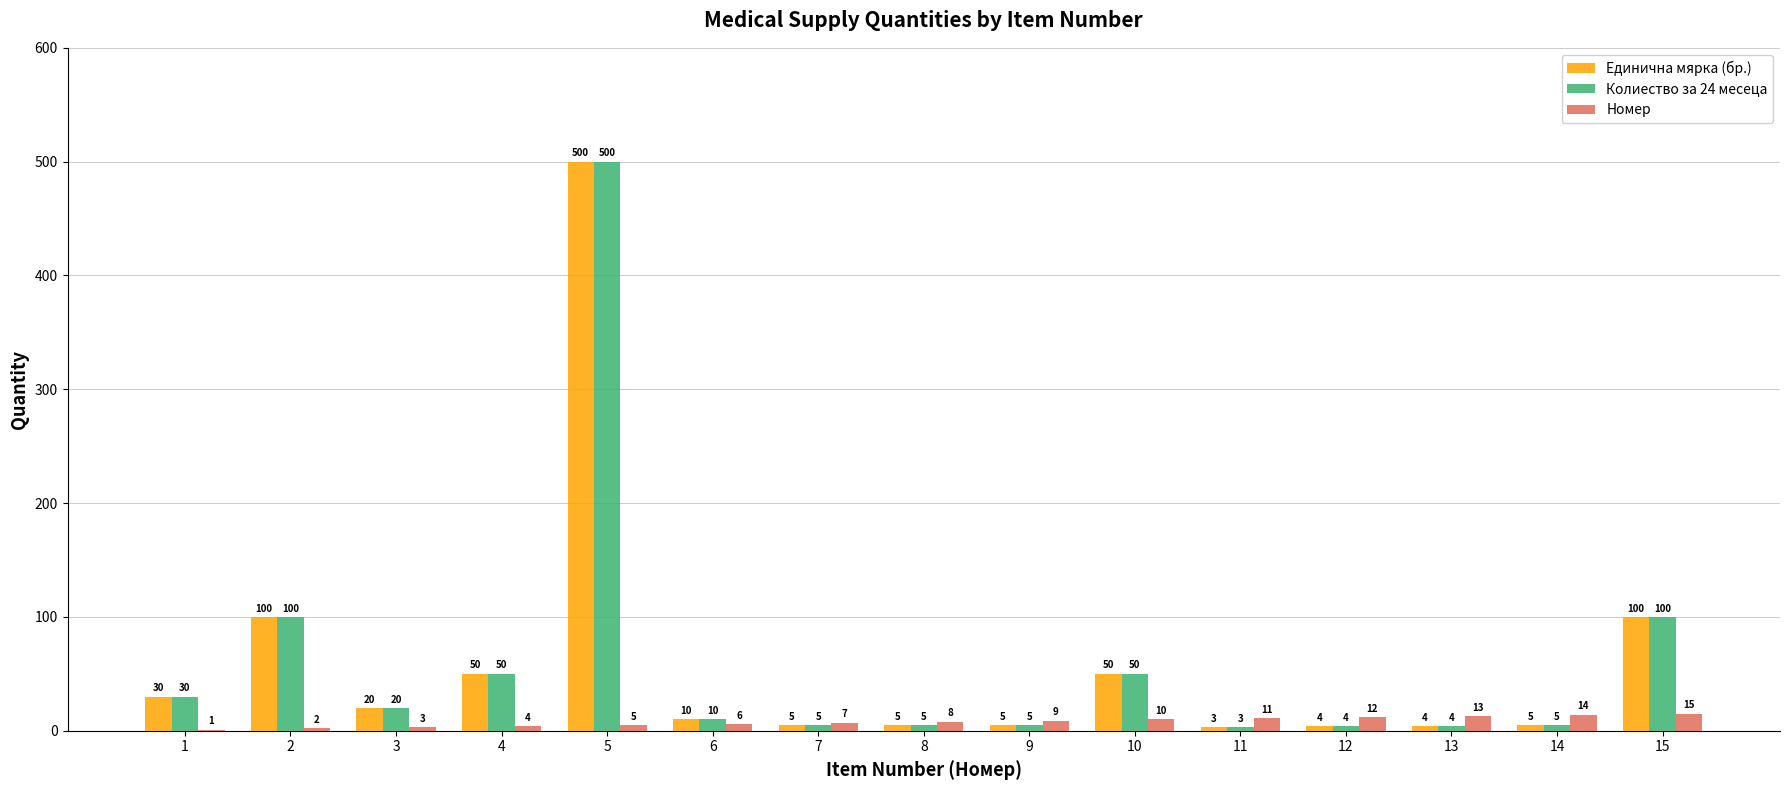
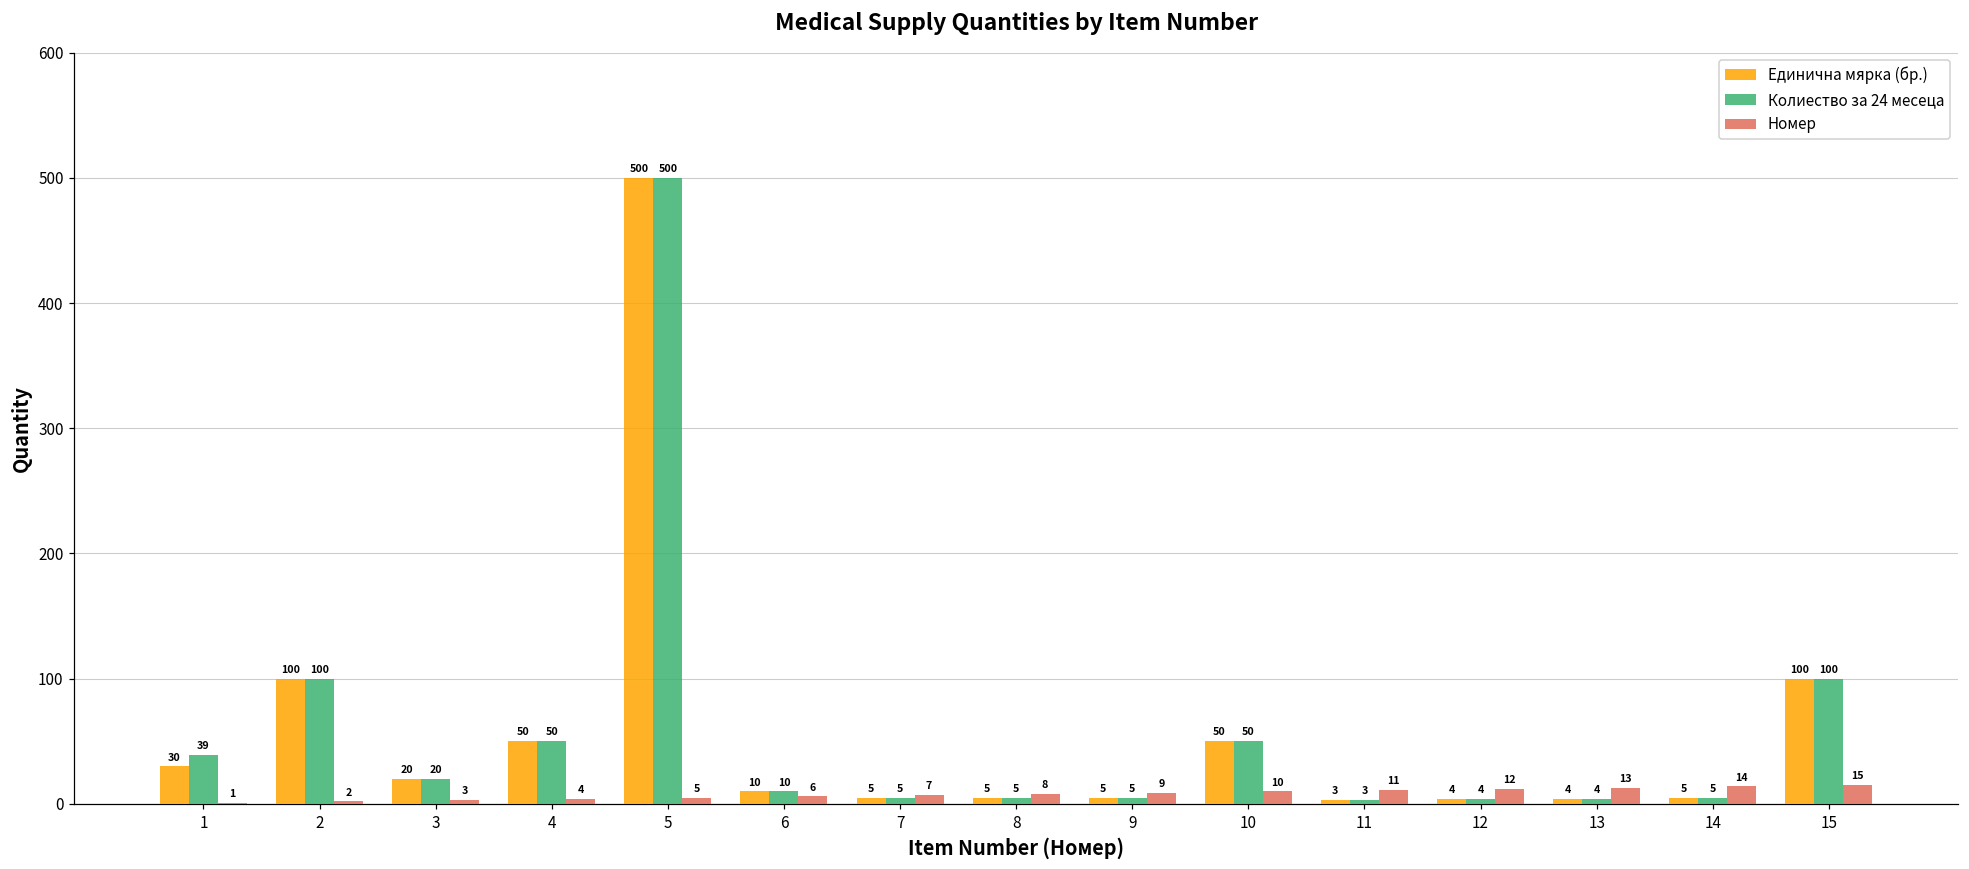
Колиество за 24 месеца, 1: 30 -> 39
